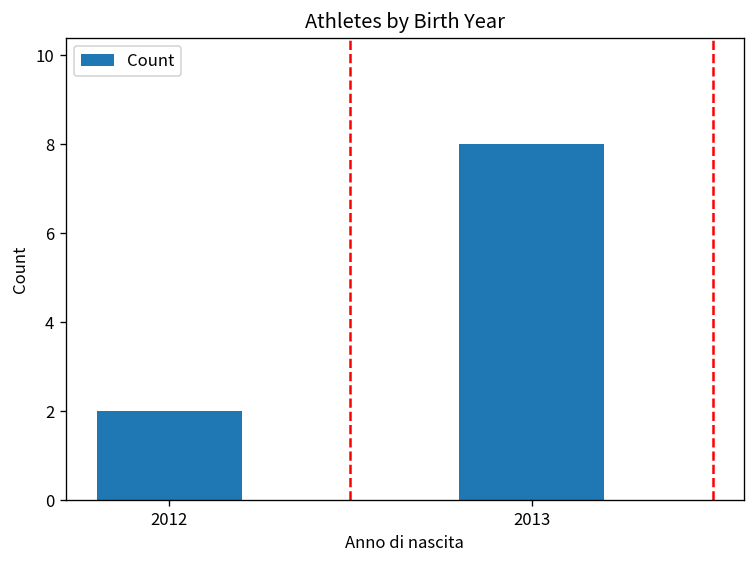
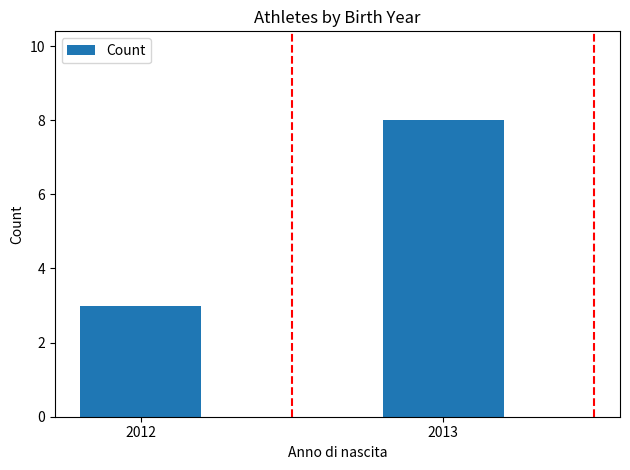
2012: 2 -> 3
